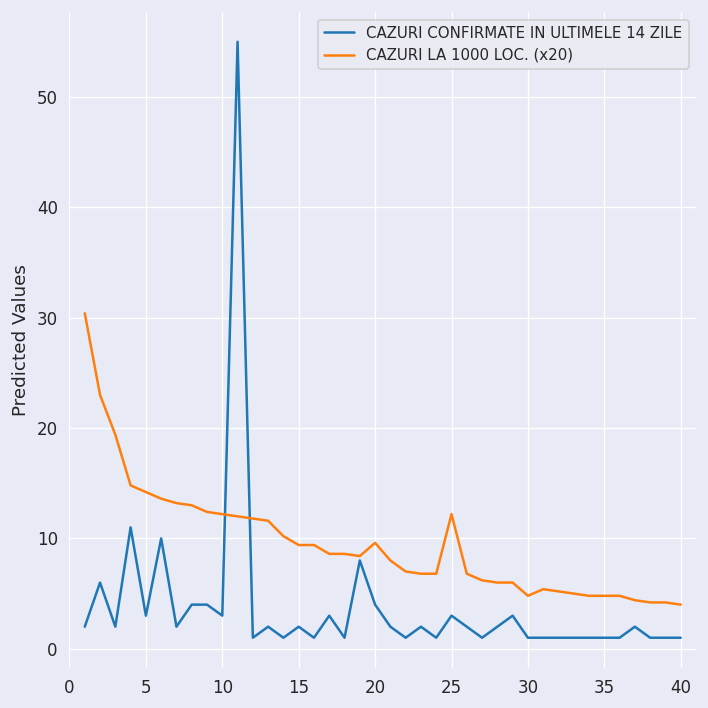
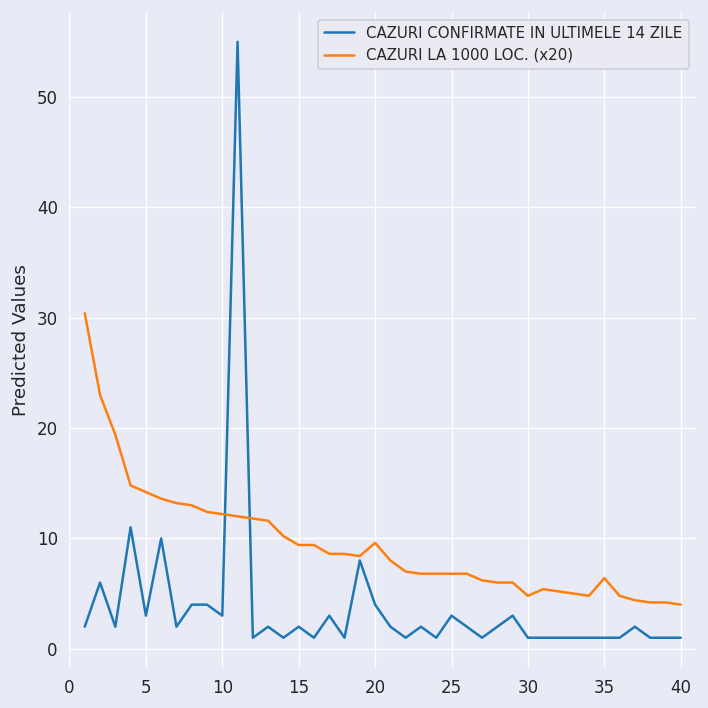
CAZURI LA 1000 LOC. (x20), 25: 12 -> 7
CAZURI LA 1000 LOC. (x20), 35: 5 -> 6
